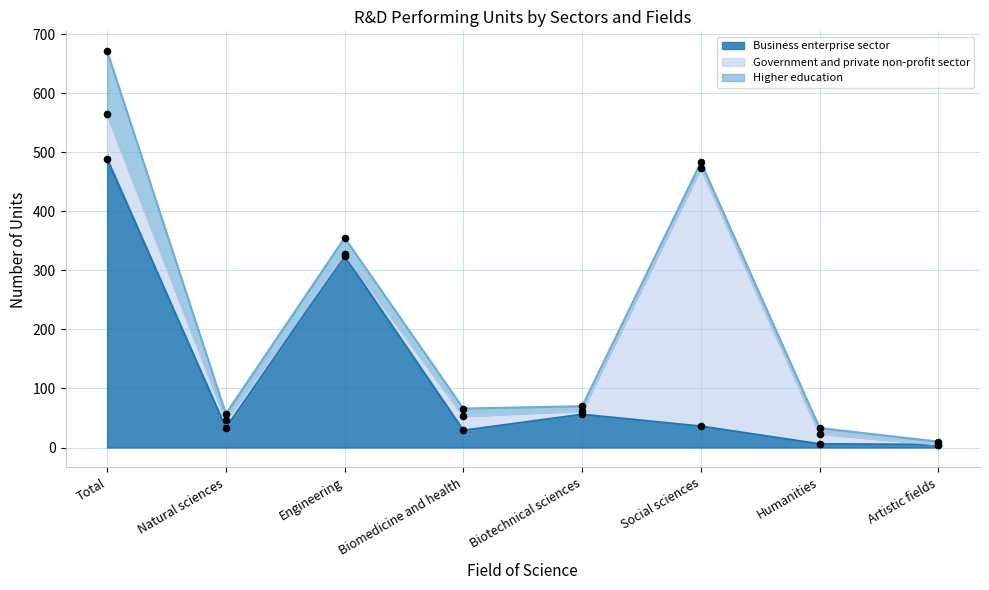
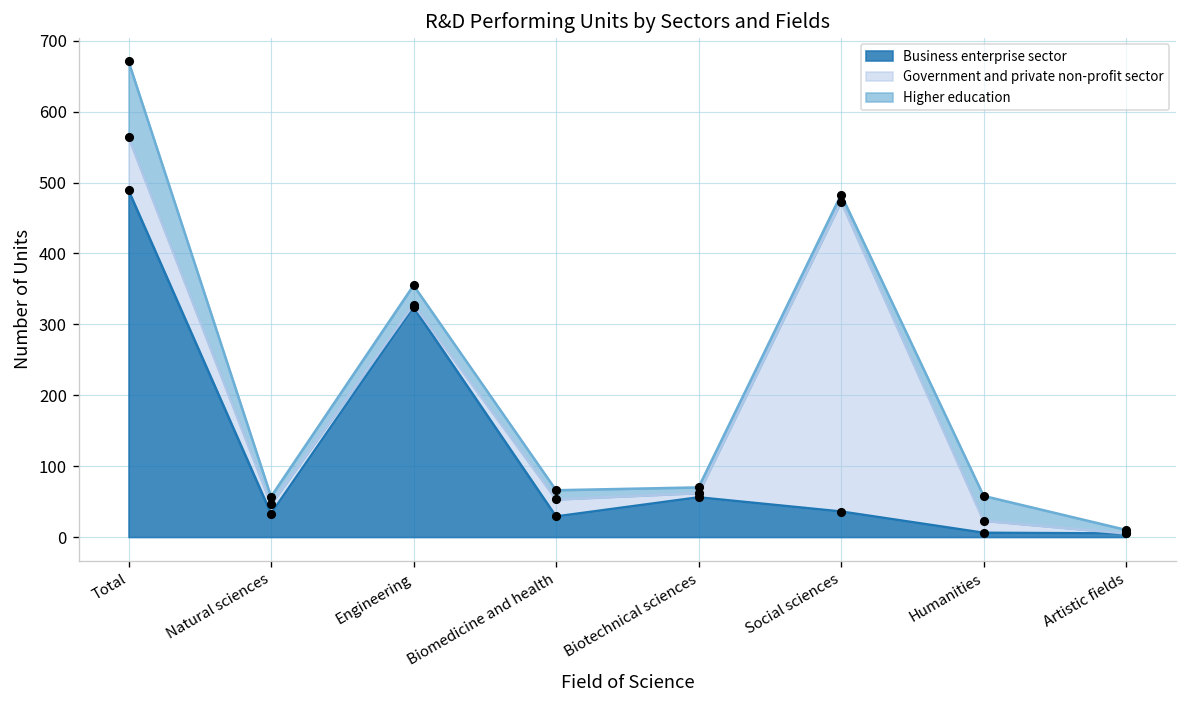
Higher education, Humanities: 10 -> 40
